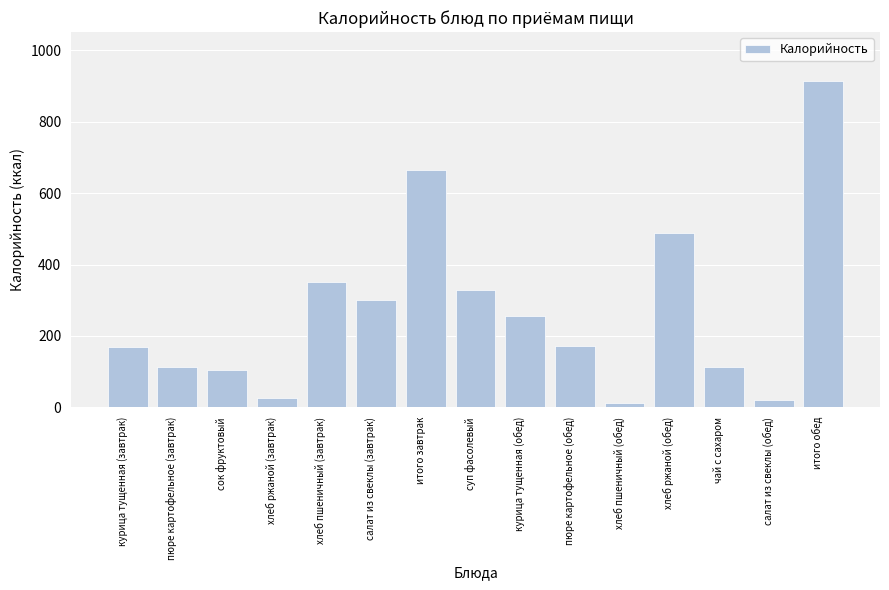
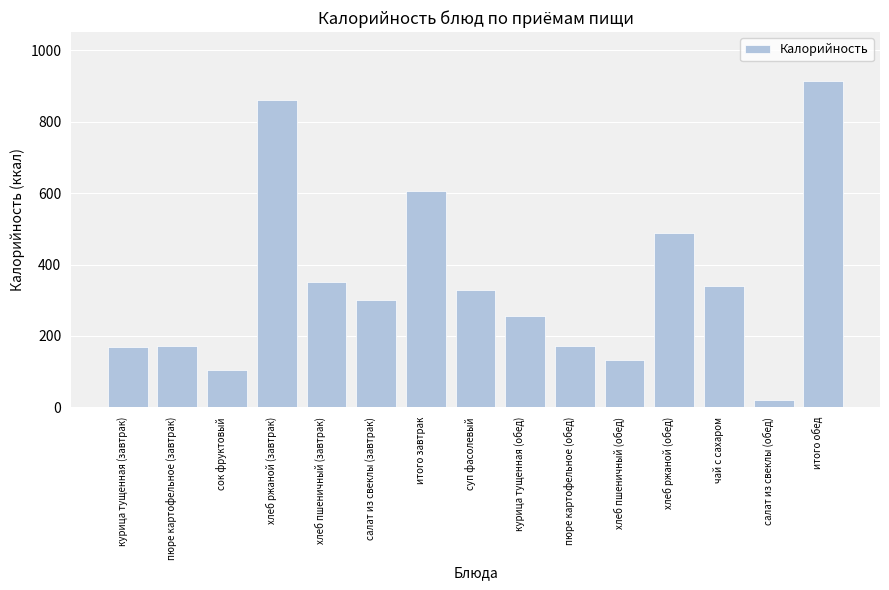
пюре картофельное (завтрак): 110 -> 170
хлеб ржаной (завтрак): 30 -> 860
итого завтрак: 670 -> 610
хлеб пшеничный (обед): 10 -> 130
чай с сахаром: 110 -> 340
